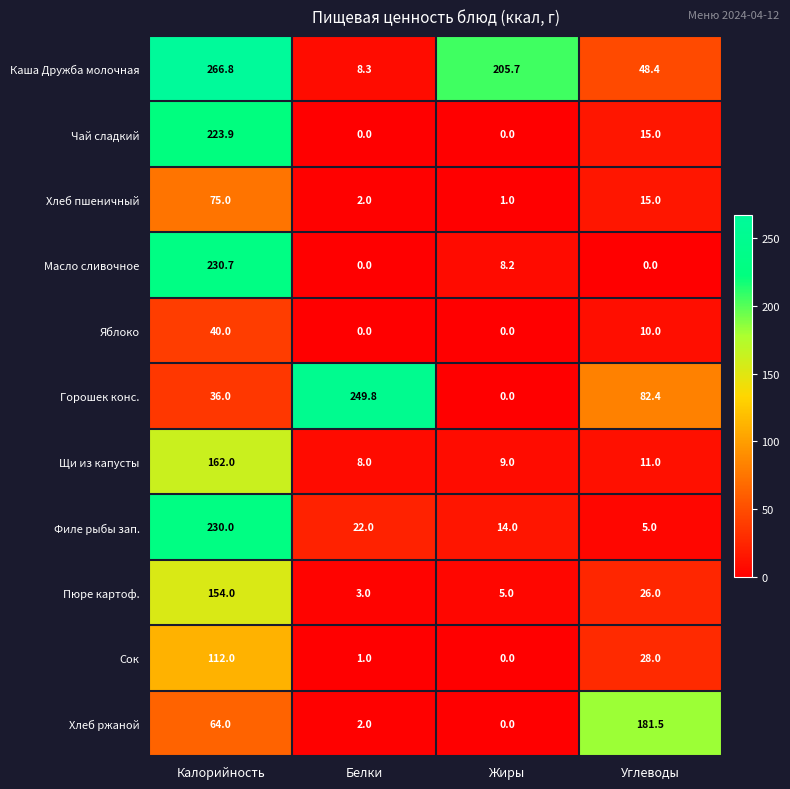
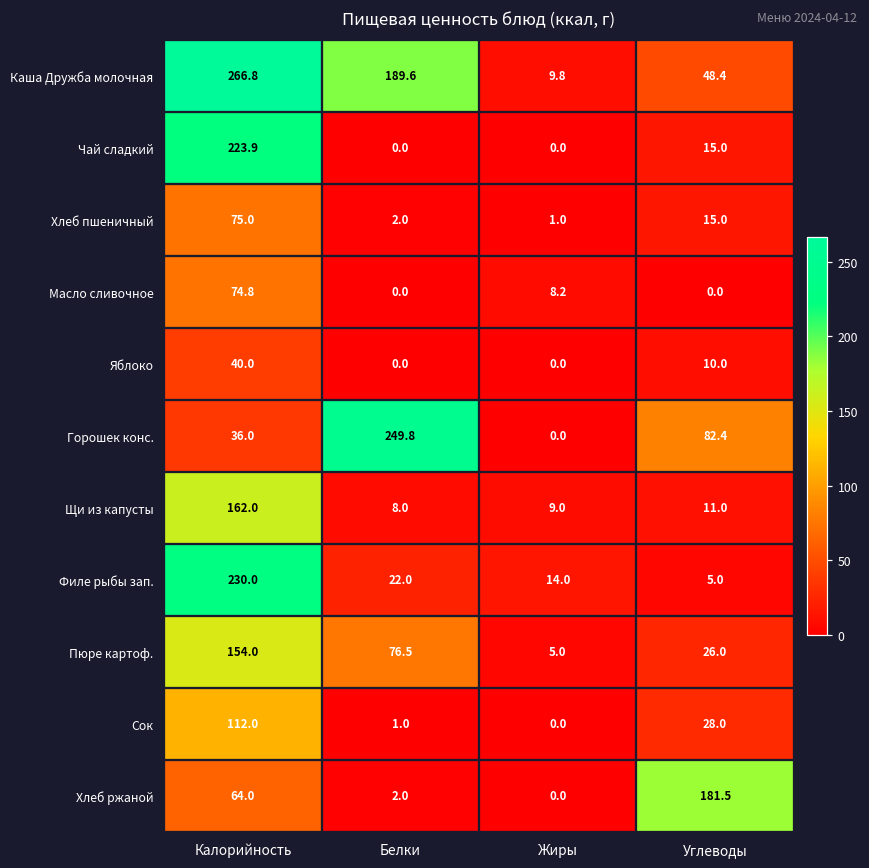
Каша Дружба молочная, Белки: 8.3 -> 189.6
Каша Дружба молочная, Жиры: 205.7 -> 9.8
Масло сливочное, Калорийность: 230.7 -> 74.8
Пюре картоф., Белки: 3.0 -> 76.5
